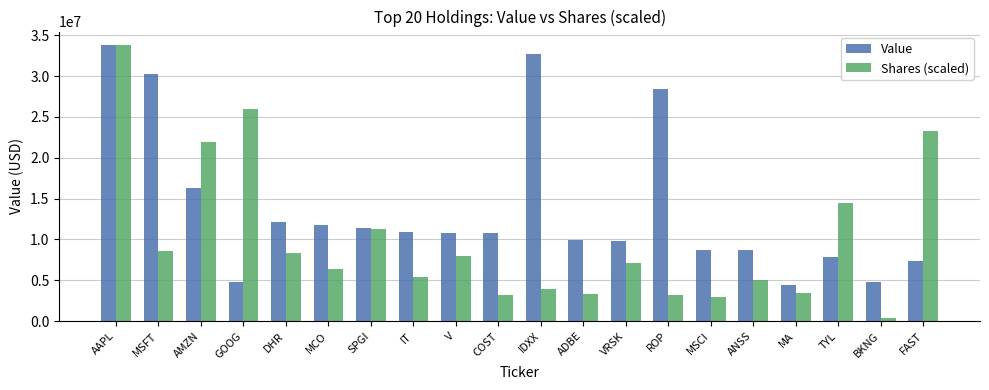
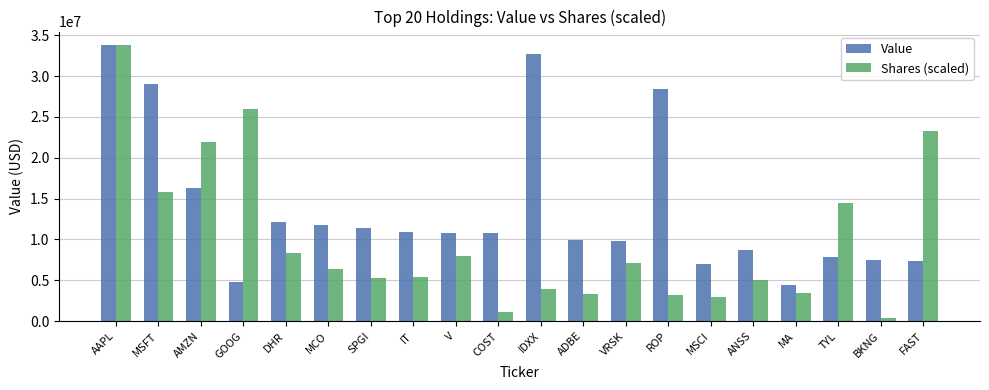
Value, MSFT: 30000000 -> 29000000
Shares (scaled), MSFT: 9000000 -> 16000000
Shares (scaled), SPGI: 11000000 -> 5000000
Shares (scaled), COST: 3000000 -> 1000000
Value, MSCI: 9000000 -> 7000000
Value, BKNG: 5000000 -> 7000000
